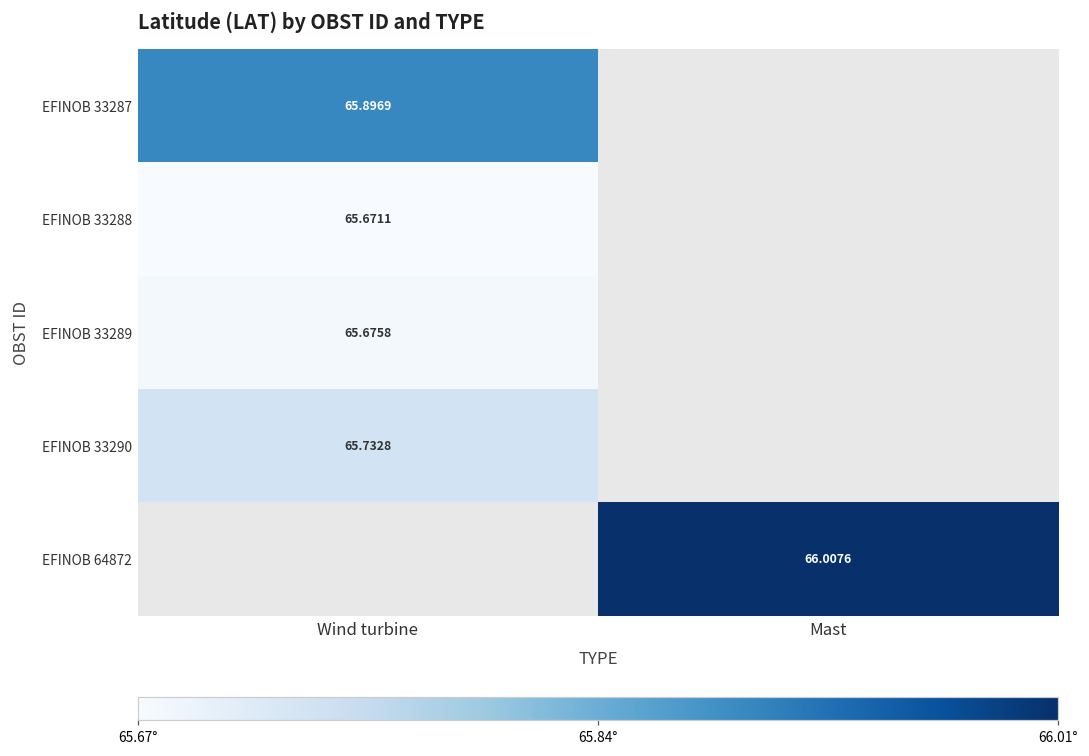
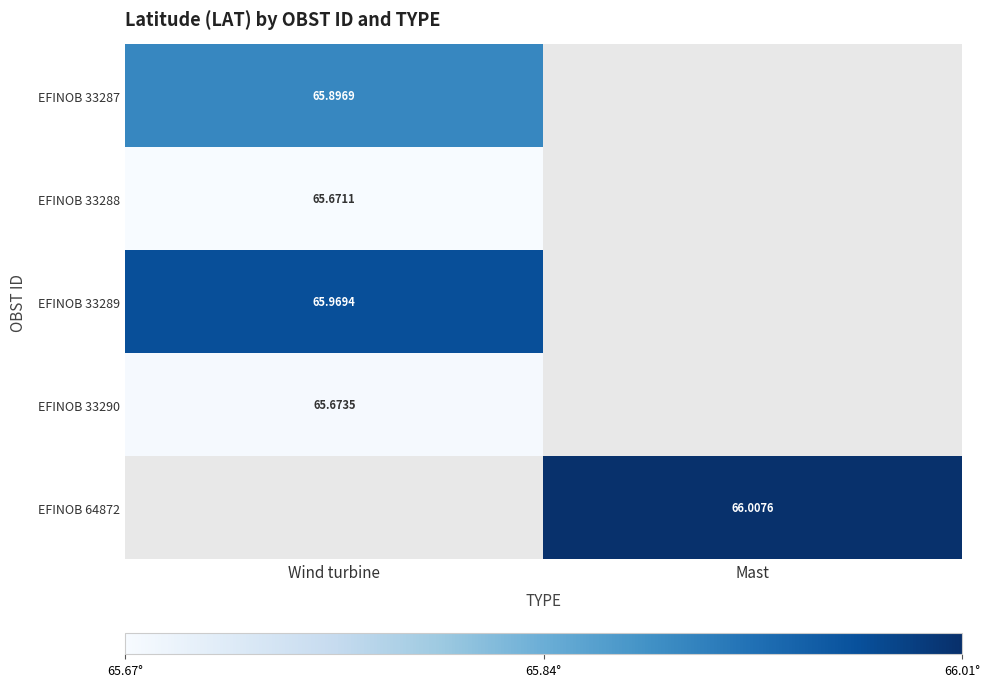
EFINOB 33289, Wind turbine: 65.6758 -> 65.9694
EFINOB 33290, Wind turbine: 65.7328 -> 65.6735
